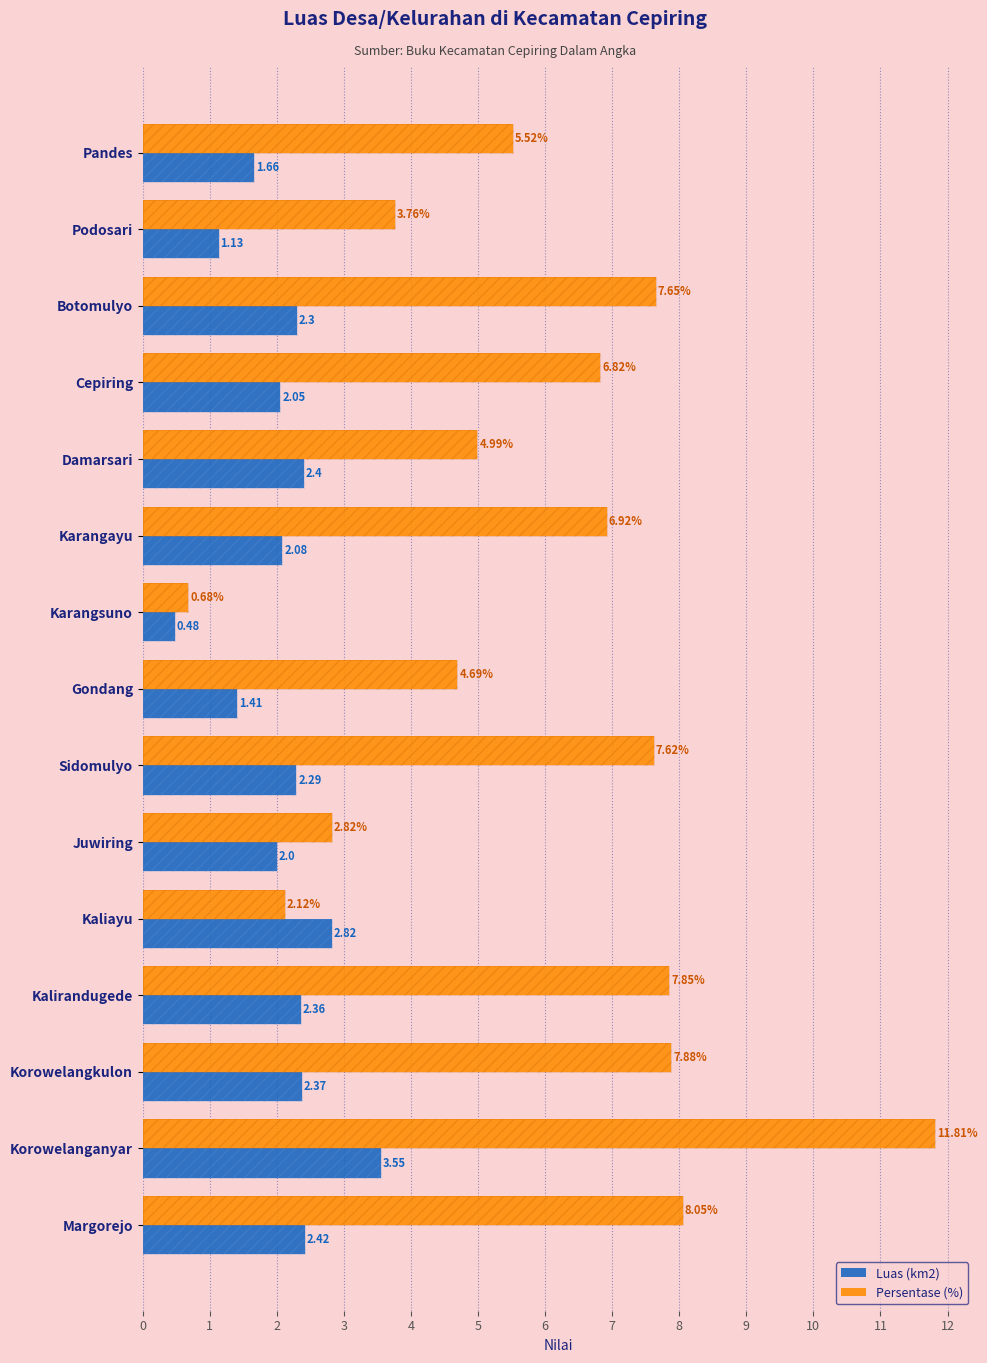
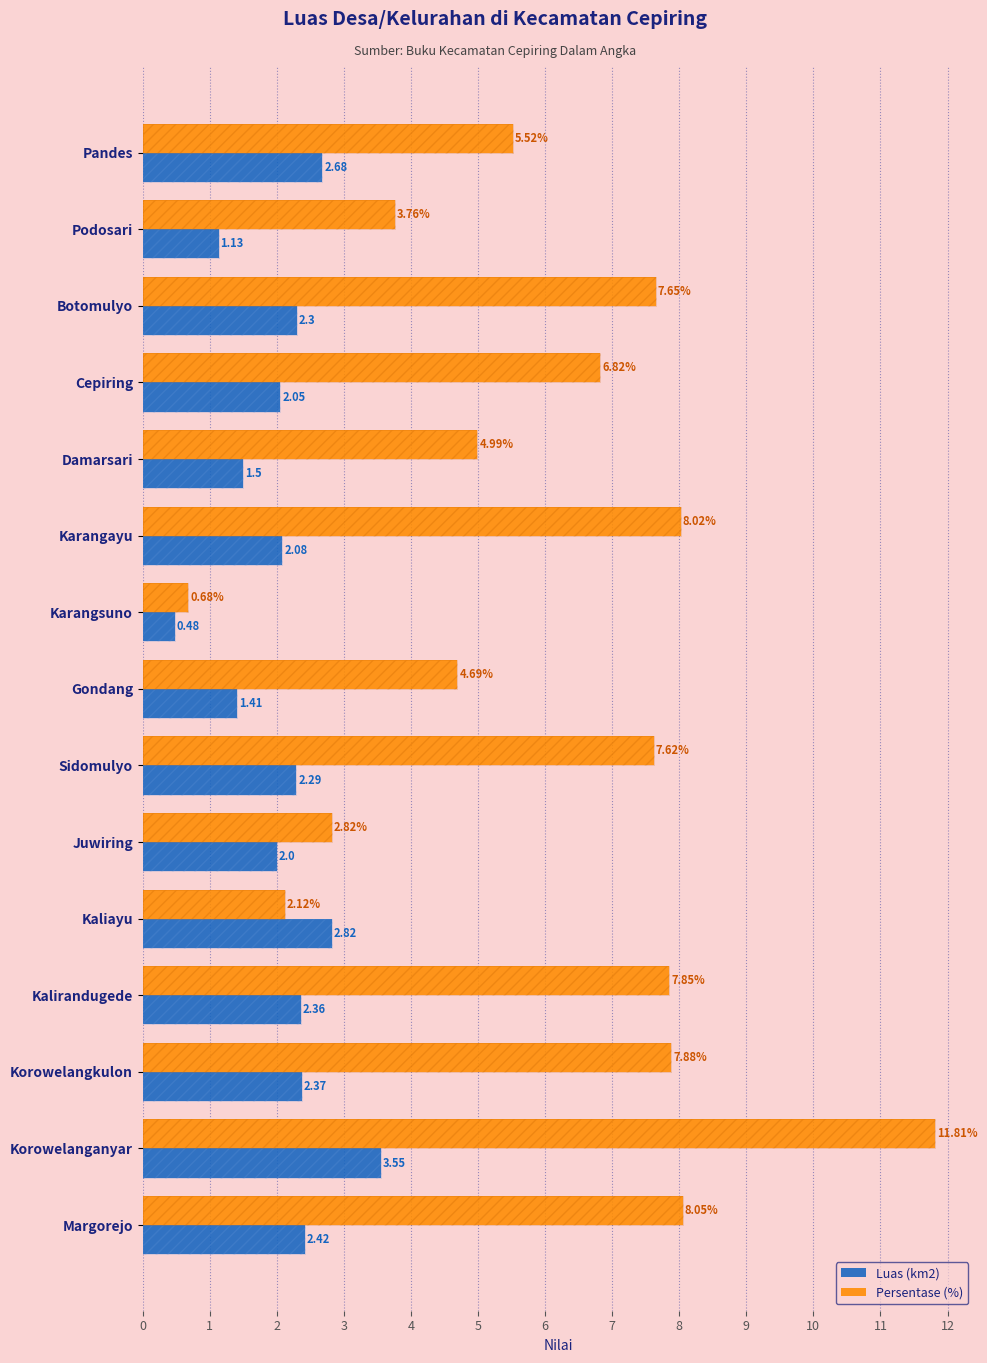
Luas (km2), Pandes: 1.66 -> 2.68
Luas (km2), Damarsari: 2.4 -> 1.5
Persentase (%), Karangayu: 6.92% -> 8.02%
